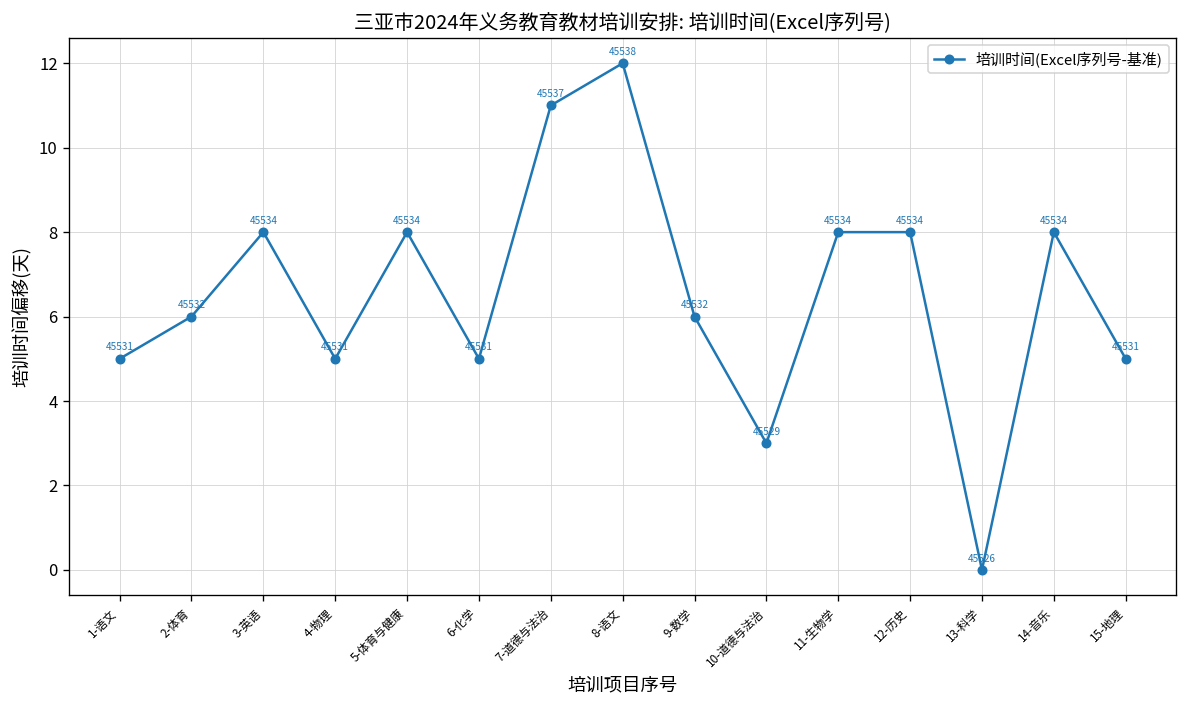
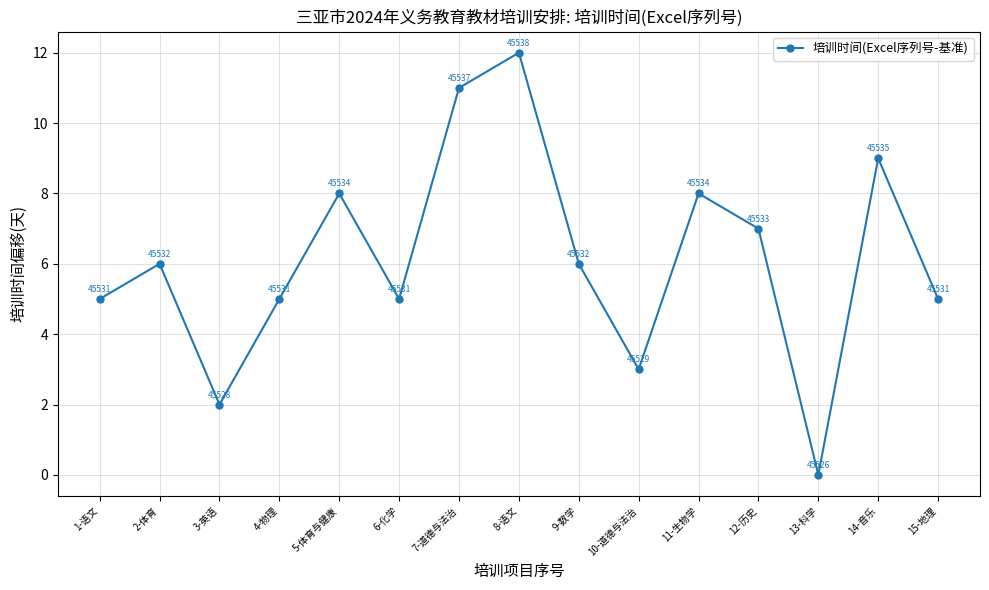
3-英语: 45534 -> 45528
12-历史: 45534 -> 45533
14-音乐: 45534 -> 45535
